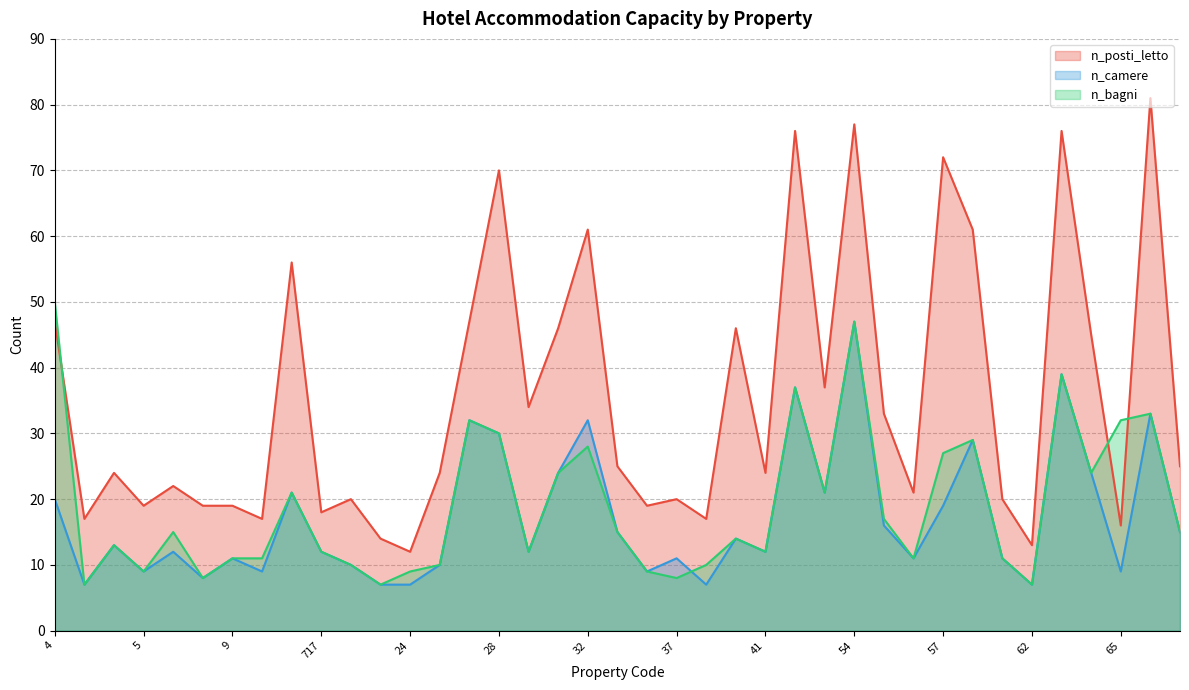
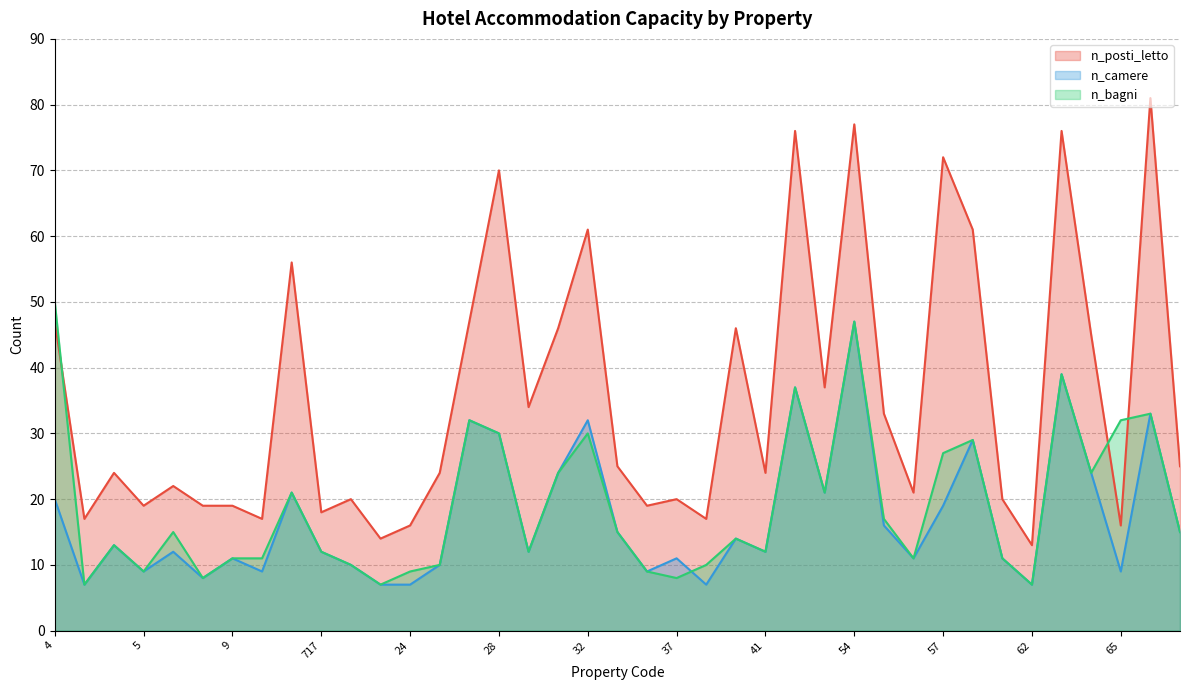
n_posti_letto, 24: 12 -> 16
n_bagni, 32: 28 -> 30
